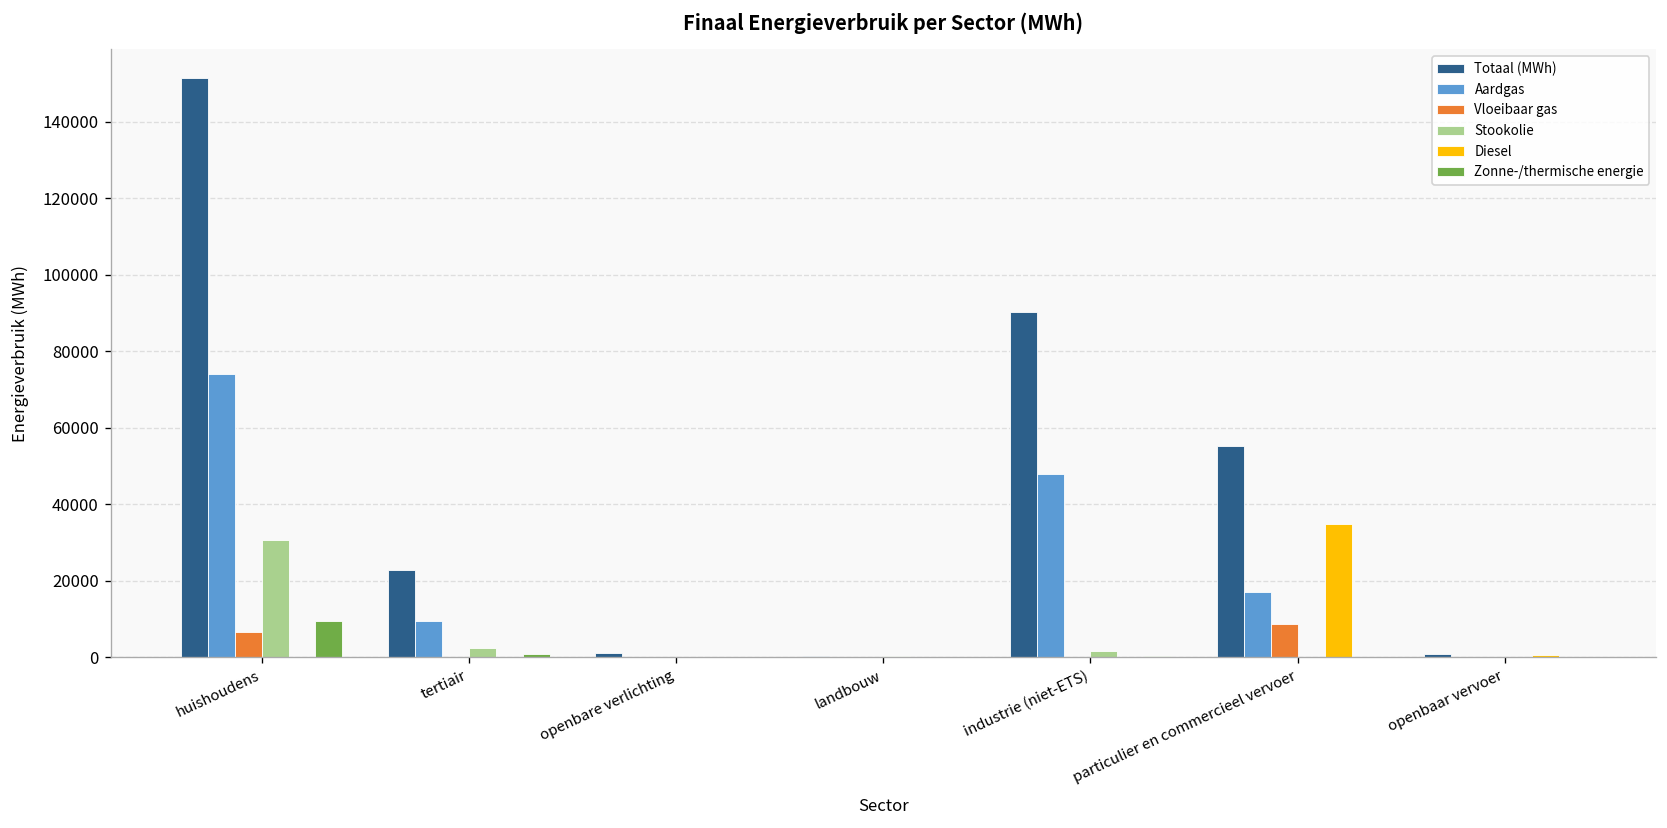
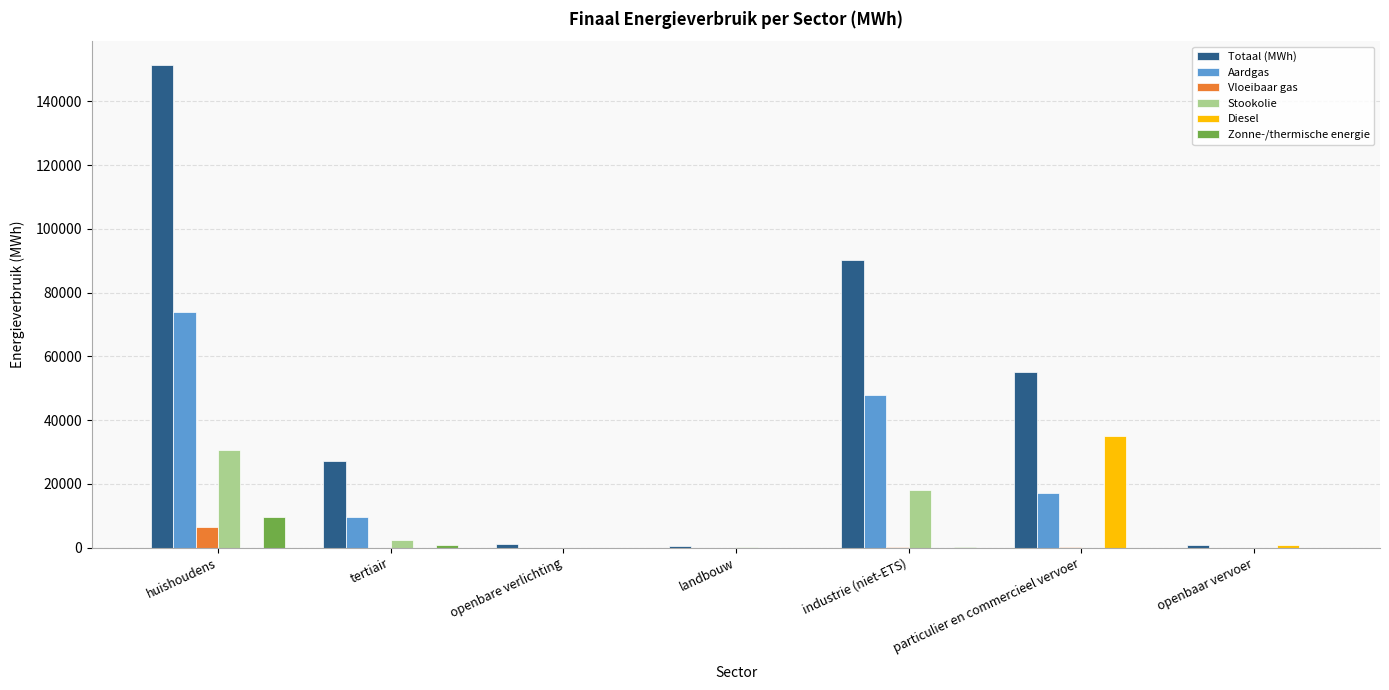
Totaal (MWh), tertiair: 23000 -> 27000
Stookolie, industrie (niet-ETS): 2000 -> 18000
Vloeibaar gas, particulier en commercieel vervoer: 9000 -> 0
